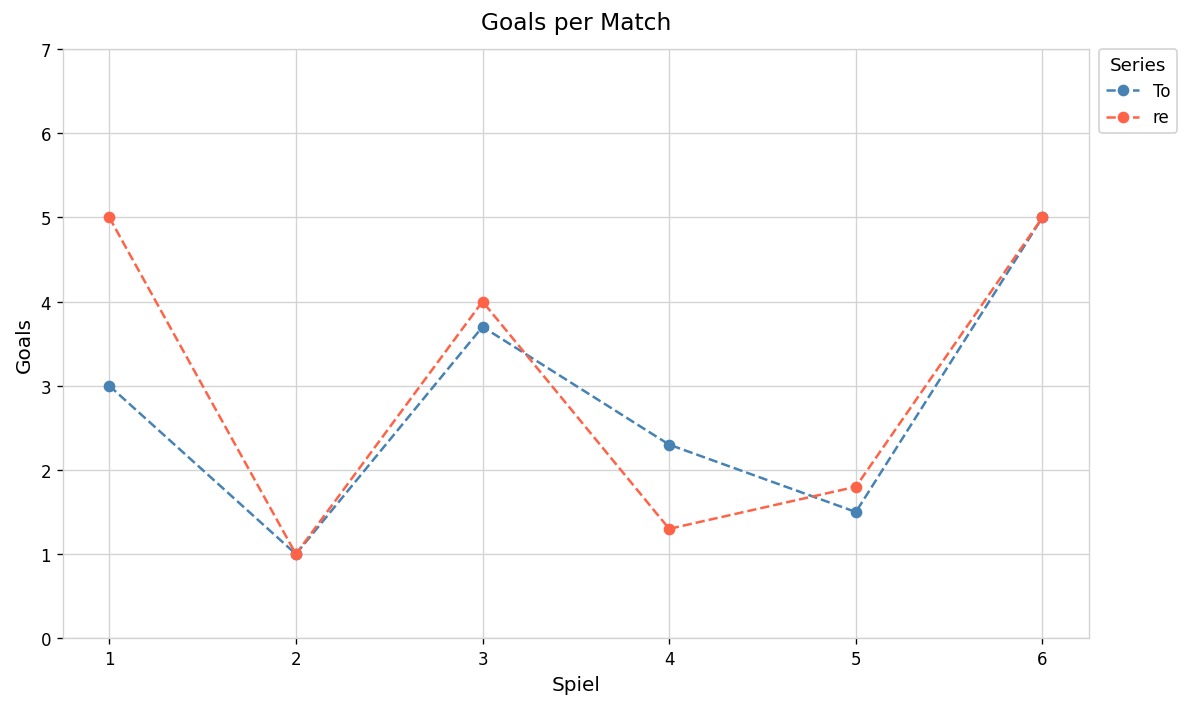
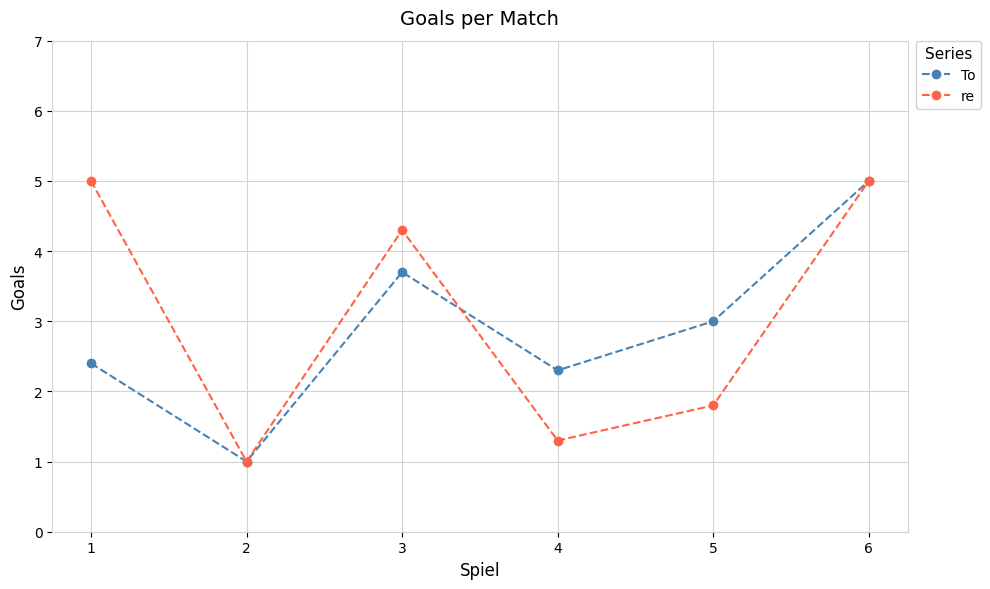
To, 1: 3.0 -> 2.4
re, 3: 4.0 -> 4.3
To, 5: 1.5 -> 3.0
